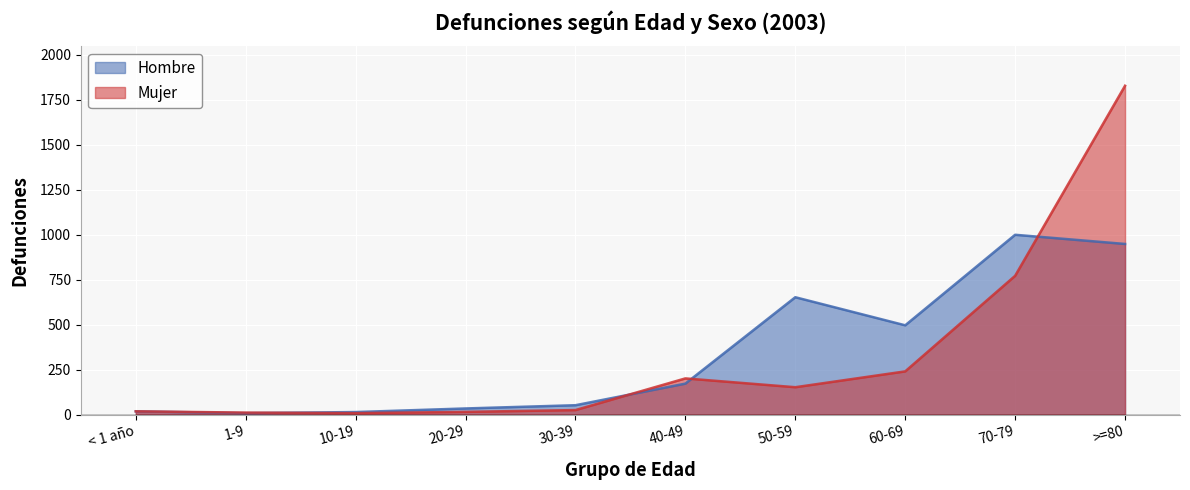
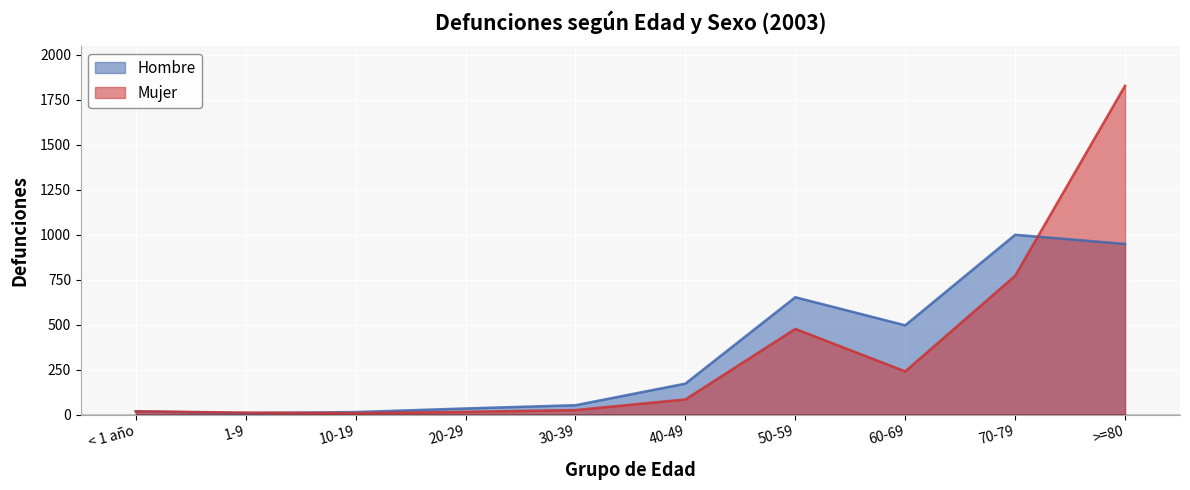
Mujer, 40-49: 200 -> 80
Mujer, 50-59: 150 -> 480
